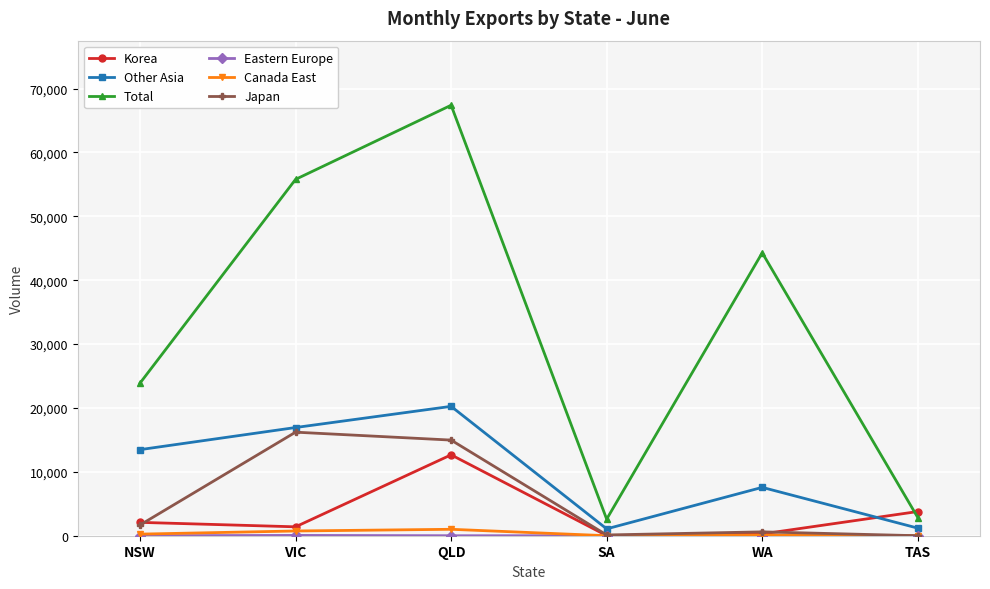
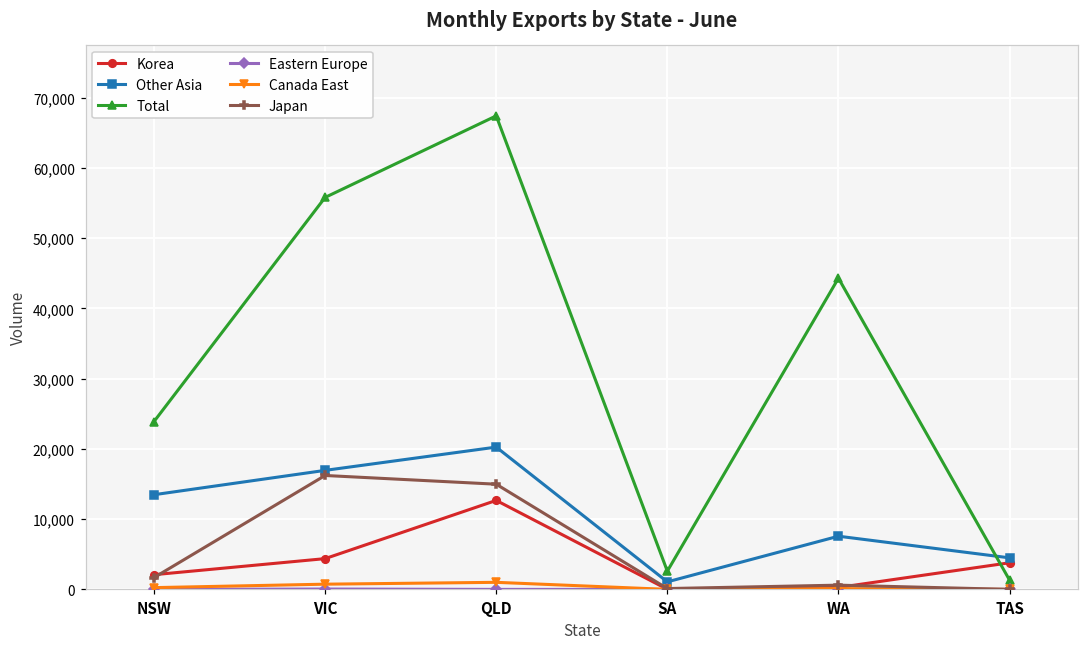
Korea, VIC: 1,000 -> 4,000
Other Asia, TAS: 1,000 -> 4,000
Total, TAS: 3,000 -> 1,000
